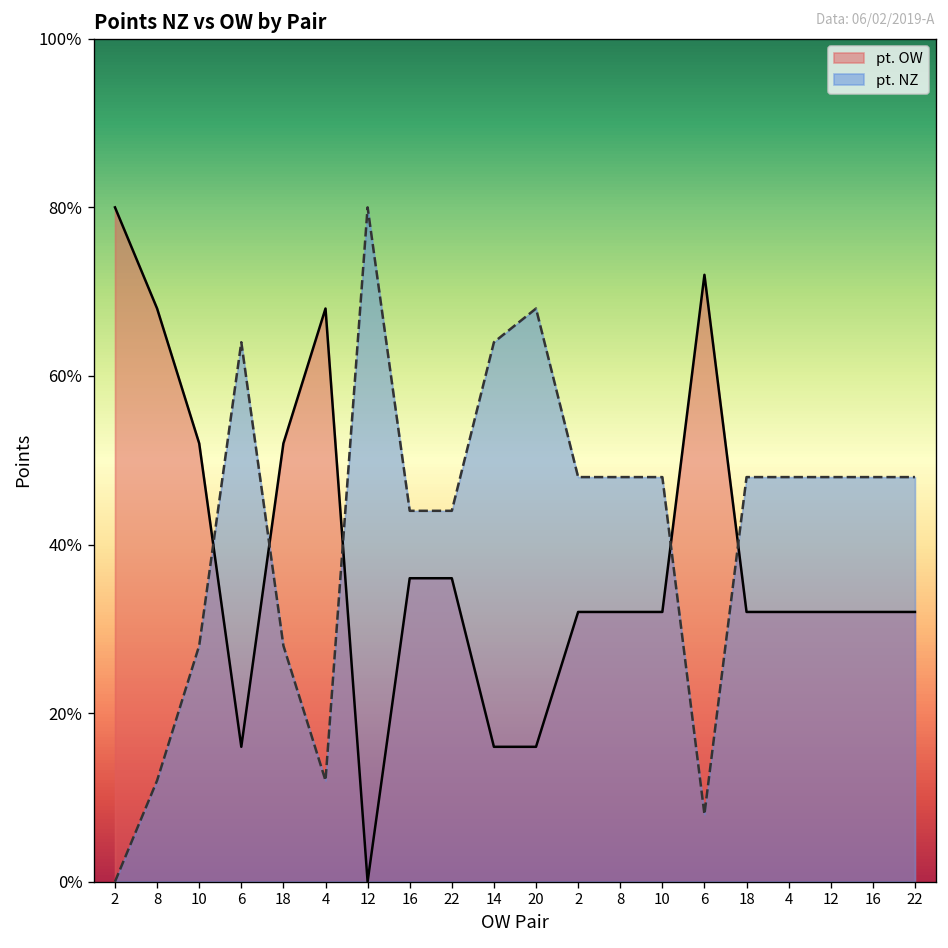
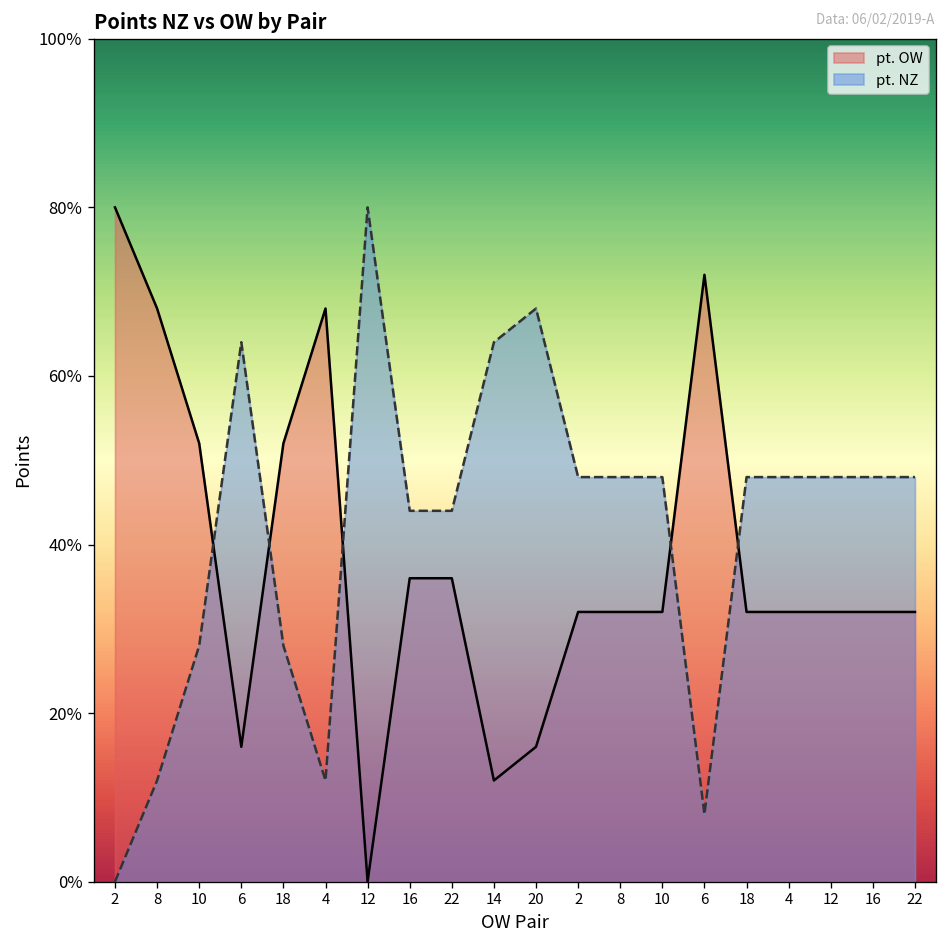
pt. OW, 14: 16% -> 12%
